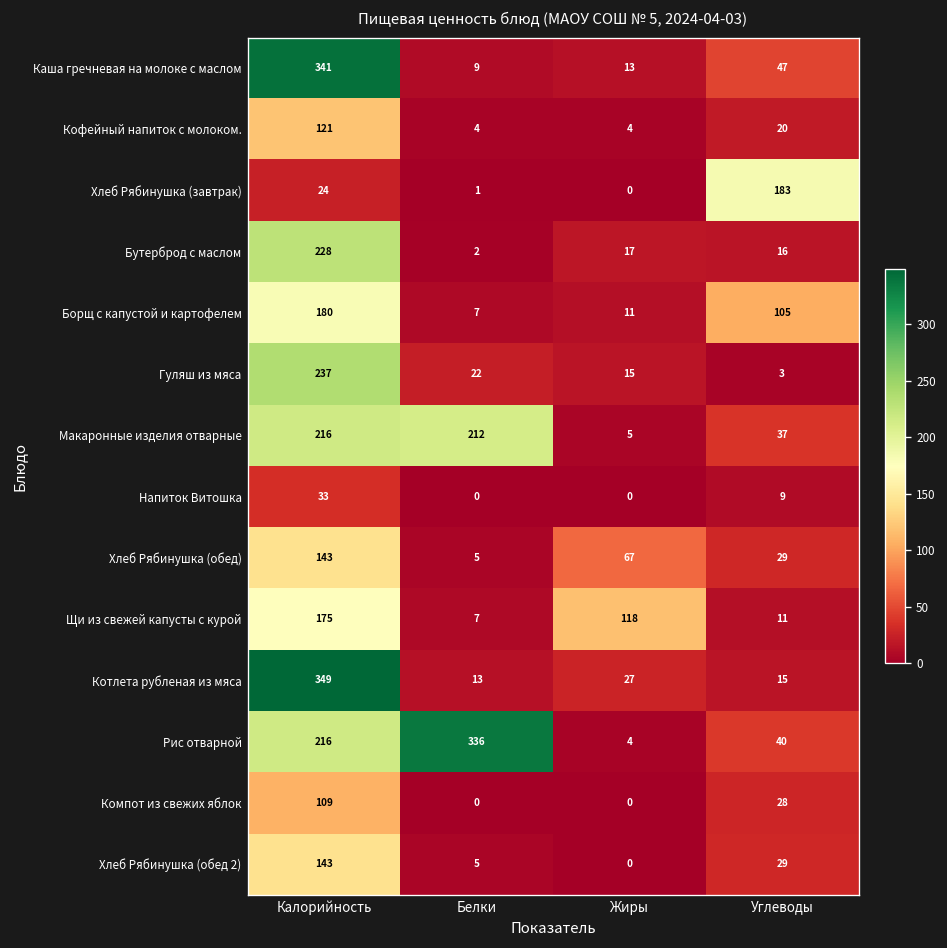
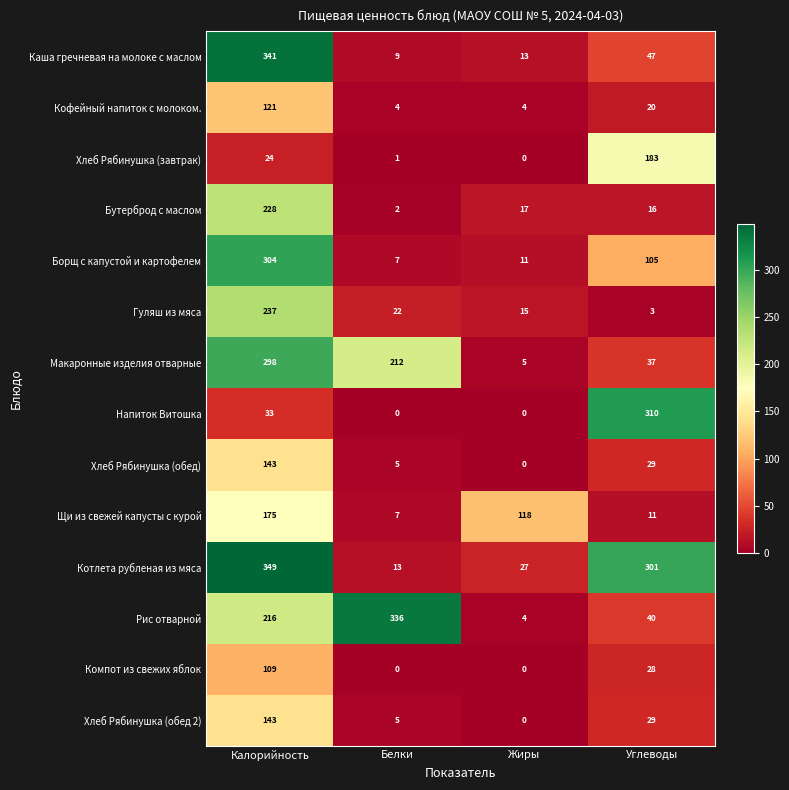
Борщ с капустой и картофелем, Калорийность: 180 -> 304
Макаронные изделия отварные, Калорийность: 216 -> 298
Напиток Витошка, Углеводы: 9 -> 310
Хлеб Рябинушка (обед), Жиры: 67 -> 0
Котлета рубленая из мяса, Углеводы: 15 -> 301
